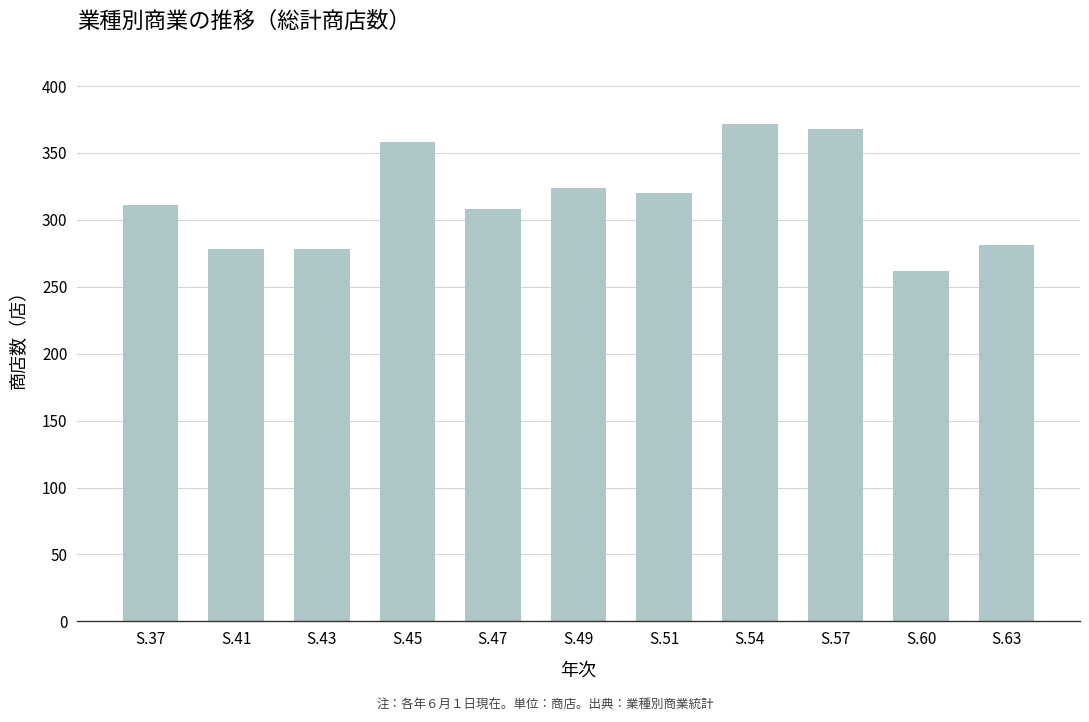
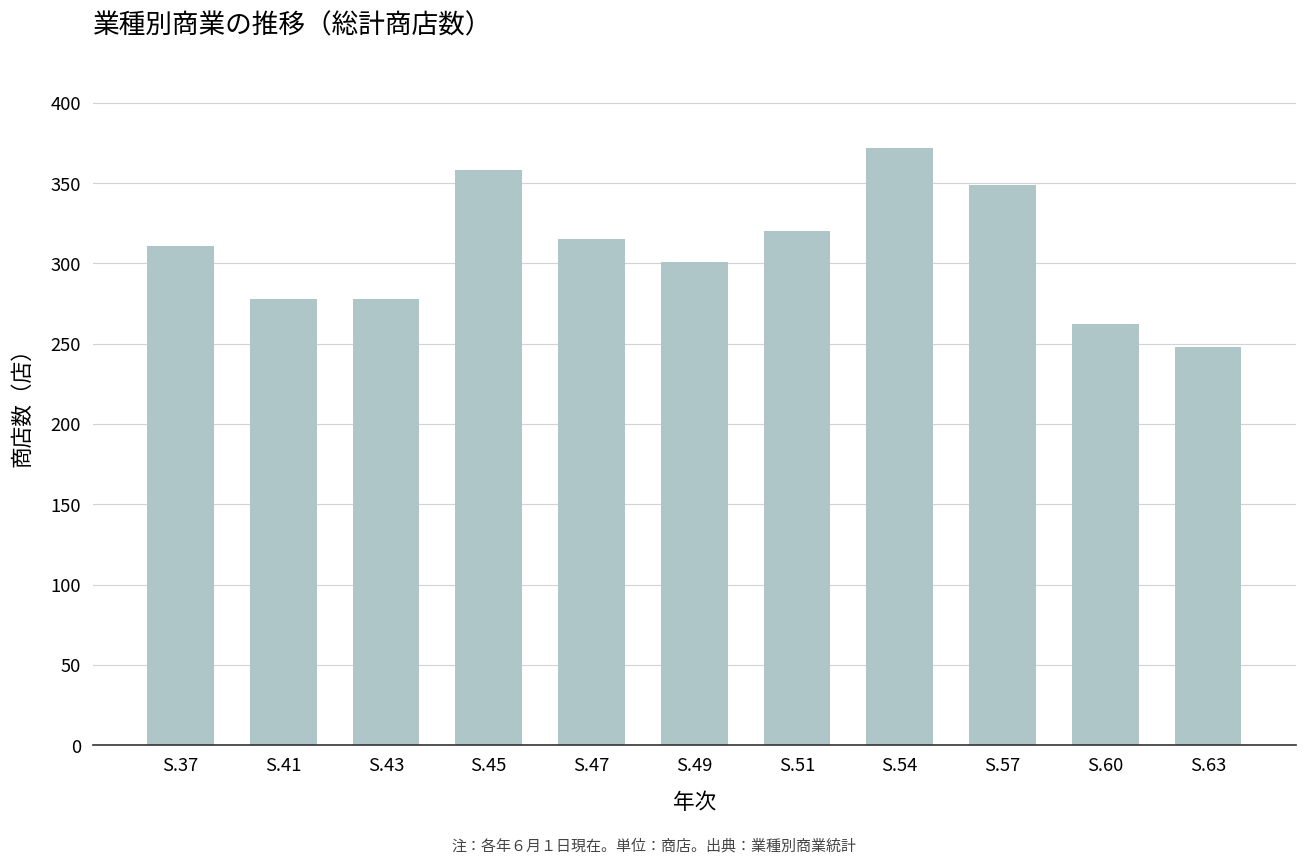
S.47: 308 -> 315
S.49: 324 -> 301
S.57: 368 -> 349
S.63: 281 -> 248
